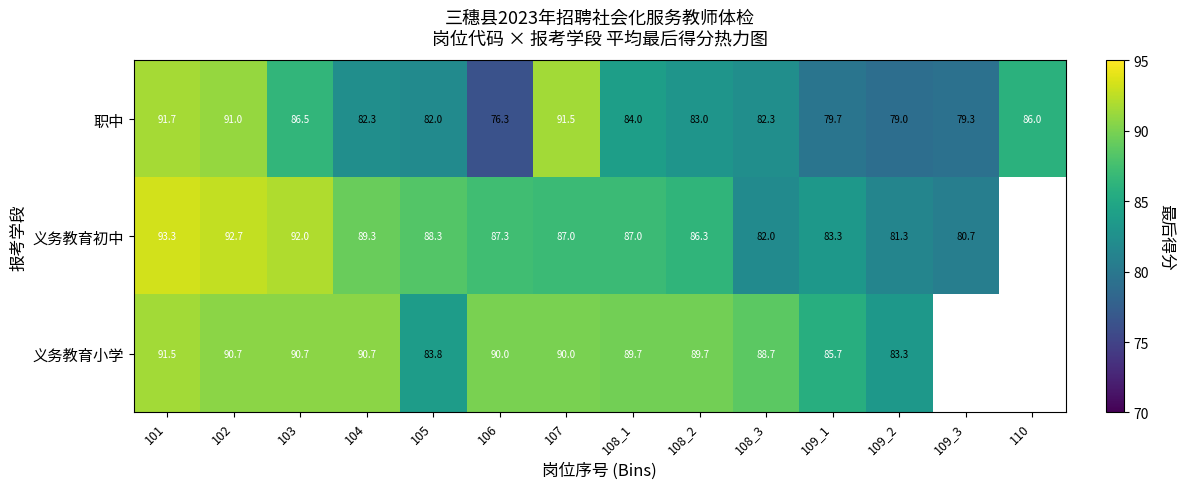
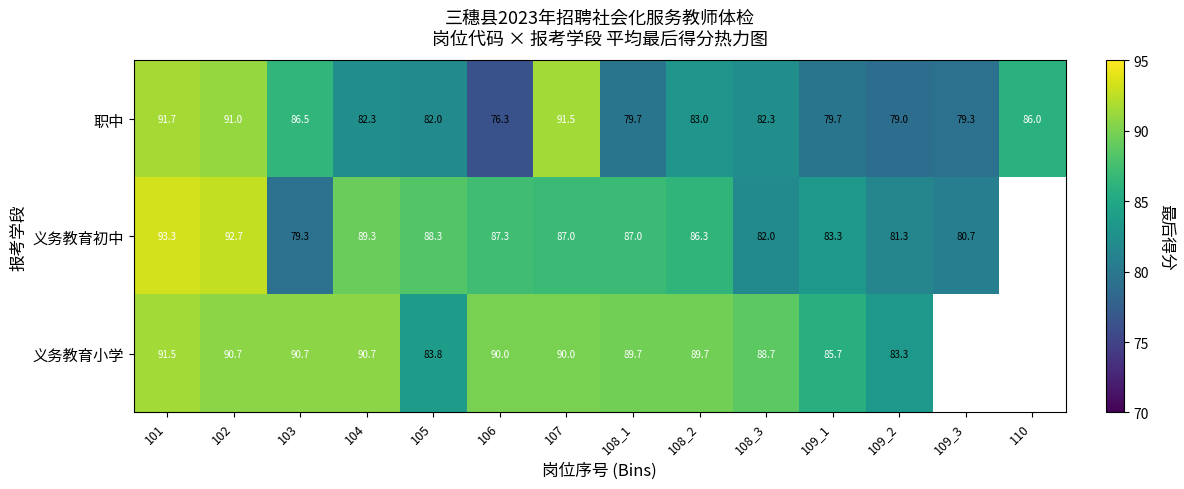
职中, 108_1: 84.0 -> 79.7
义务教育初中, 103: 92.0 -> 79.3
